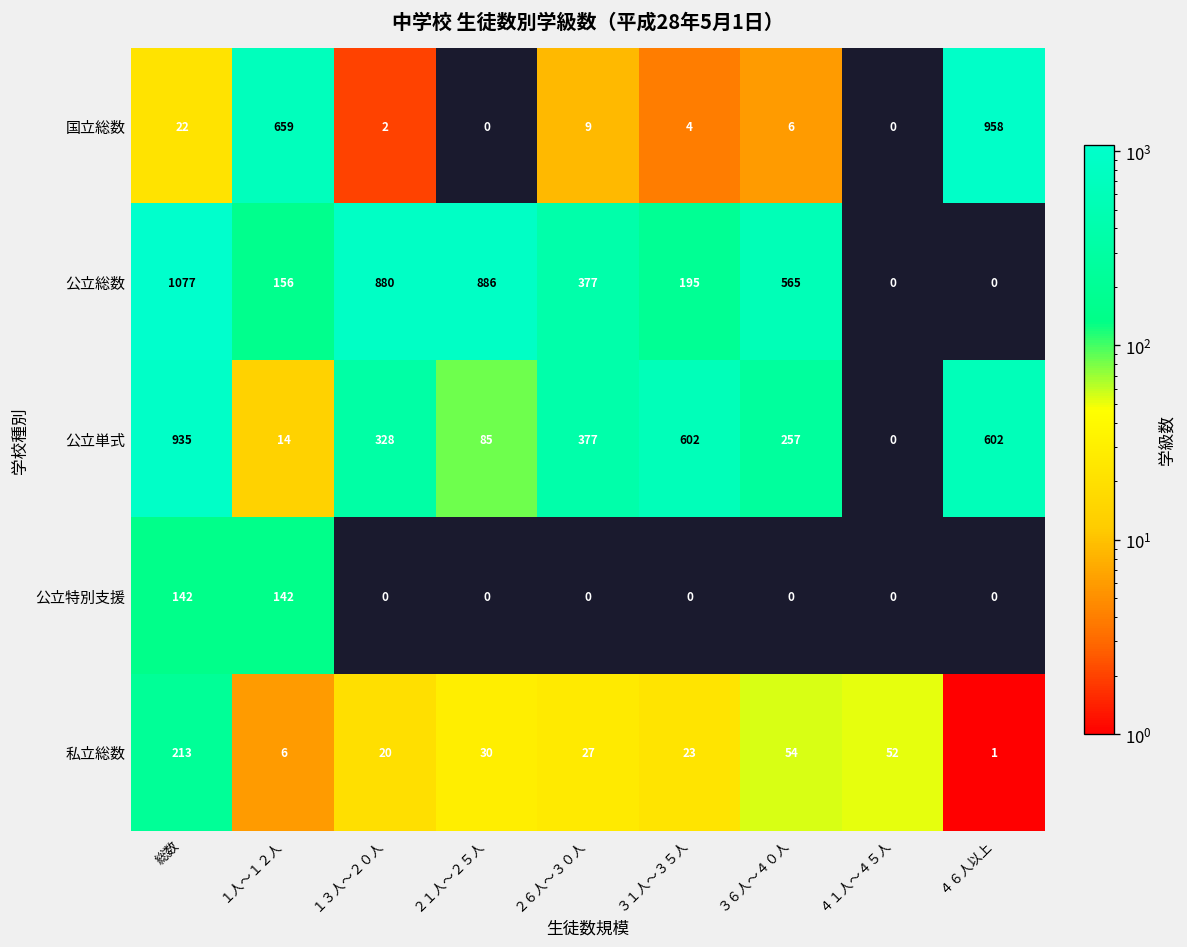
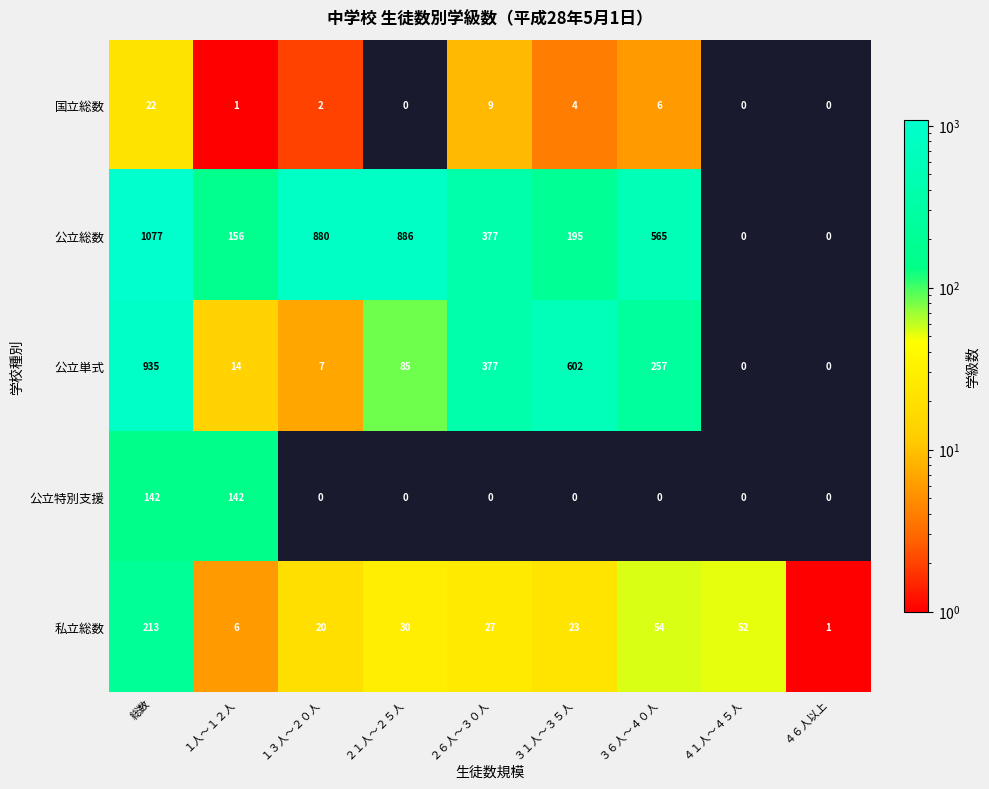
国立総数, １人～１２人: 659 -> 1
国立総数, ４６人以上: 958 -> 0
公立単式, １３人～２０人: 328 -> 7
公立単式, ４６人以上: 602 -> 0
